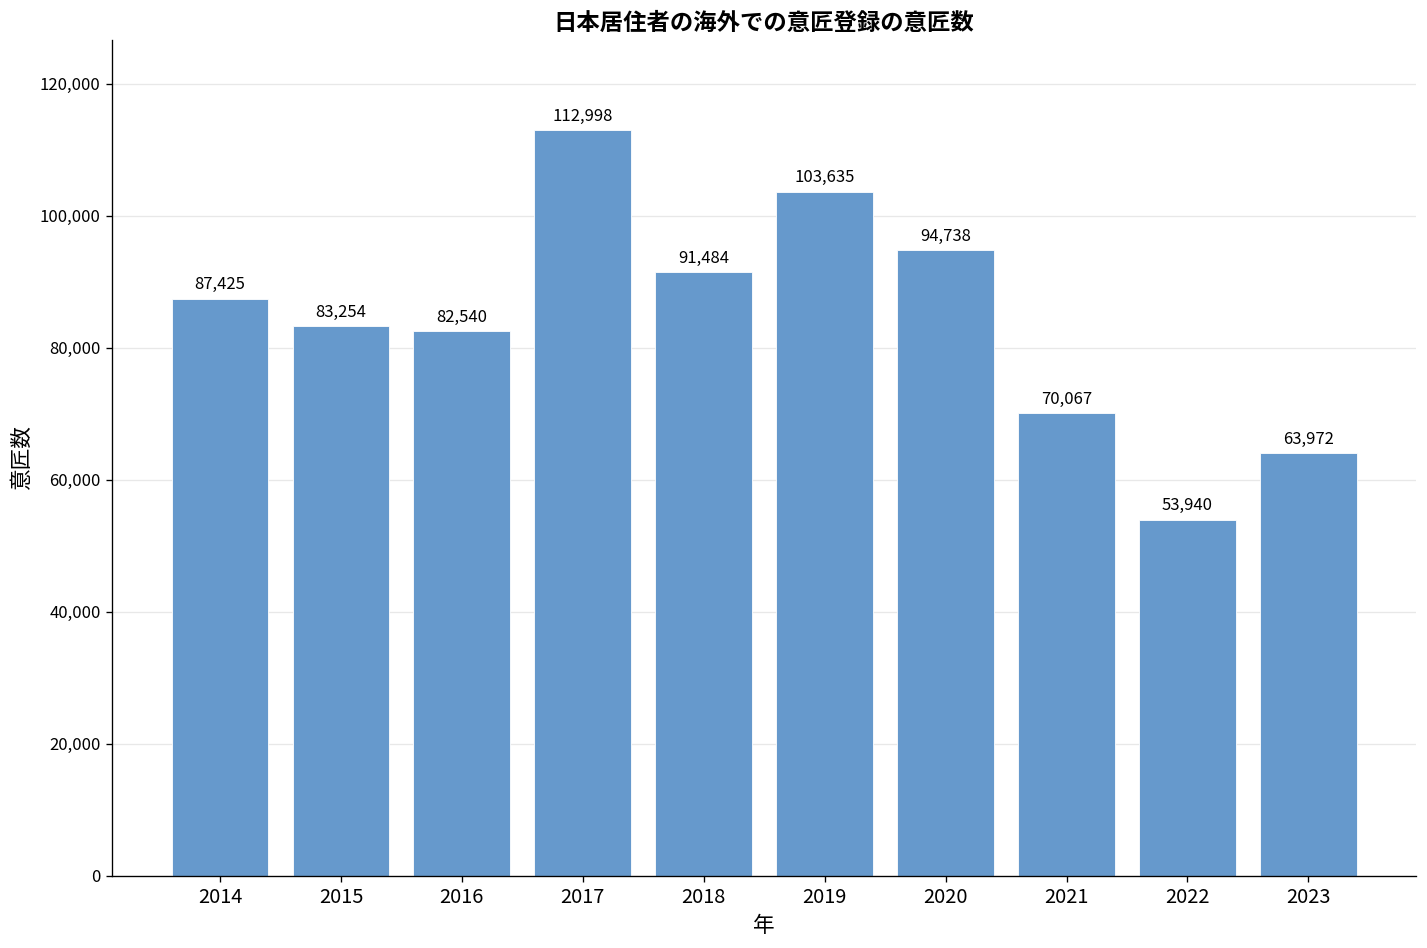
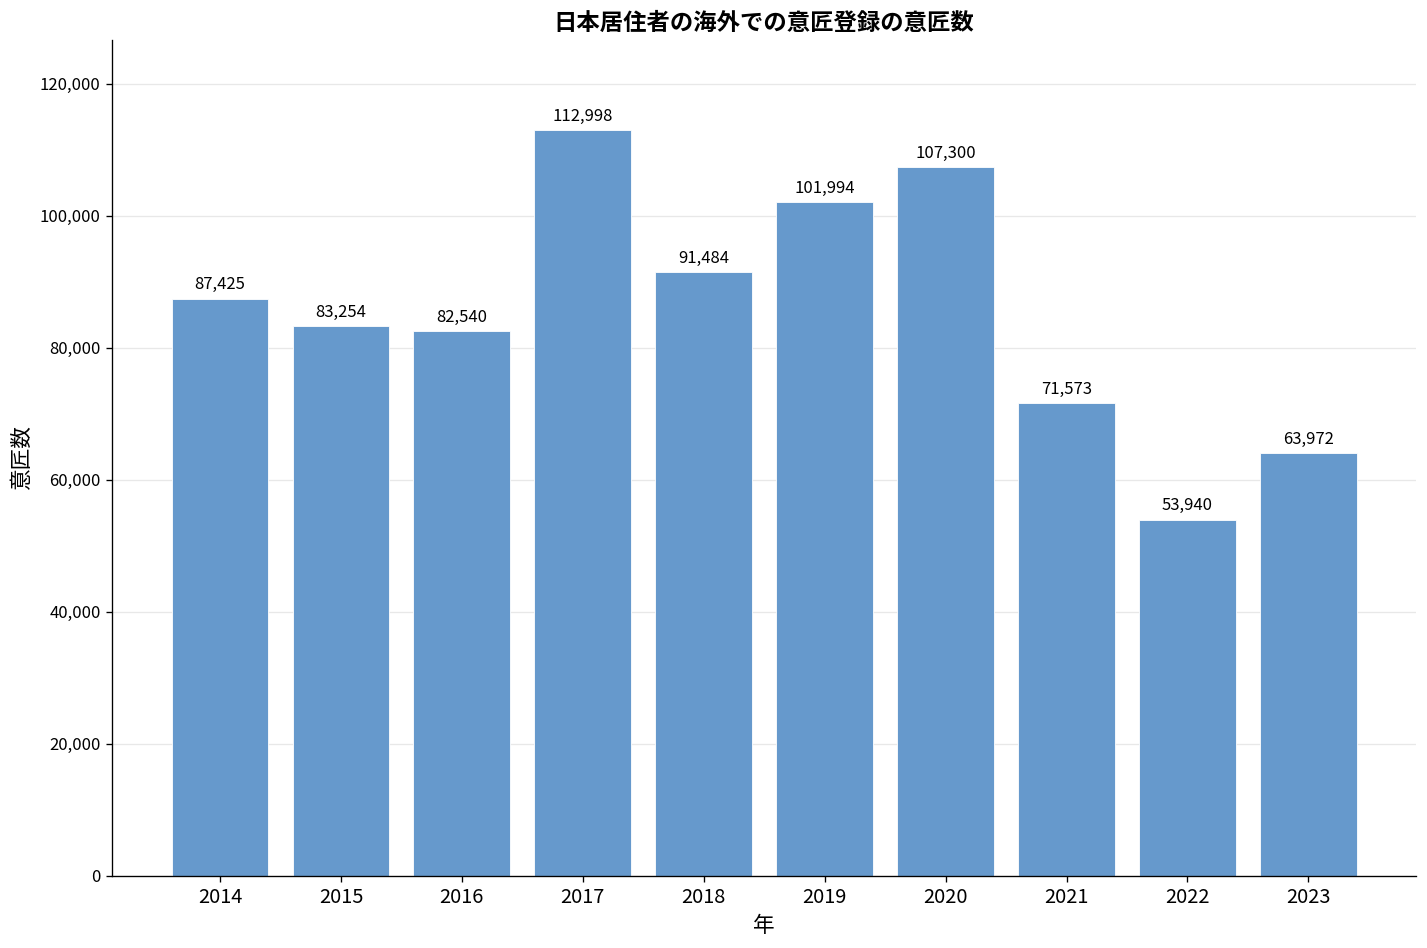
2019: 103,635 -> 101,994
2020: 94,738 -> 107,300
2021: 70,067 -> 71,573
